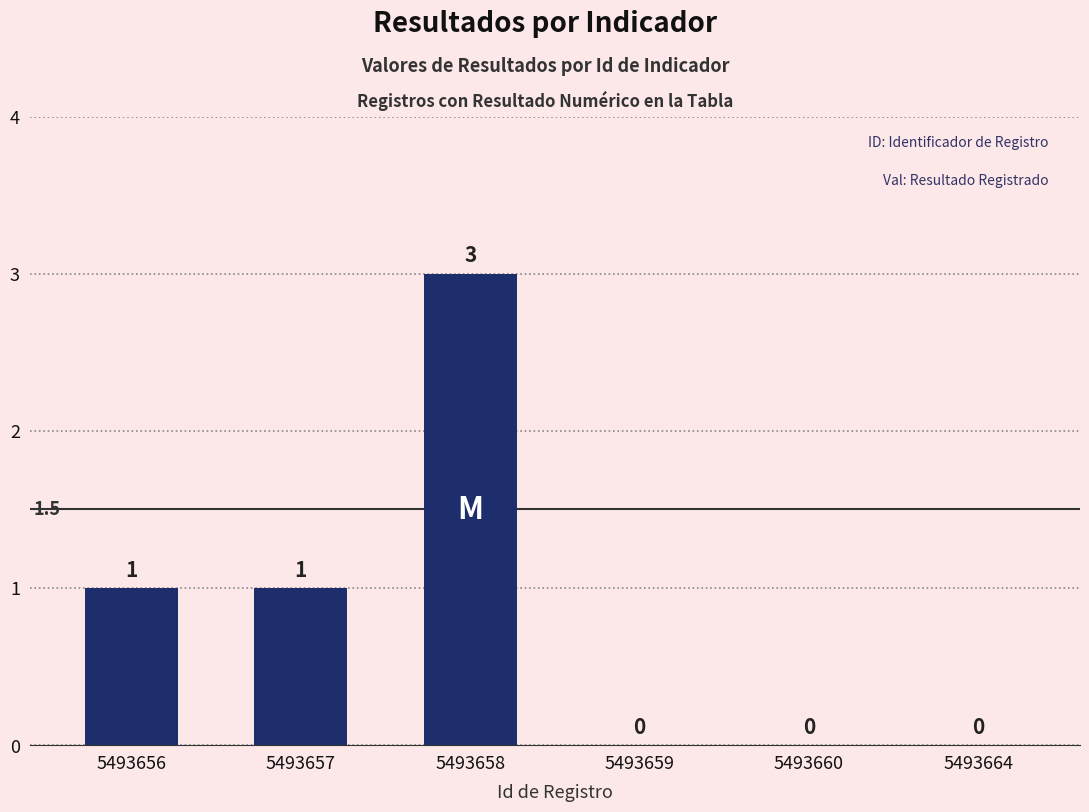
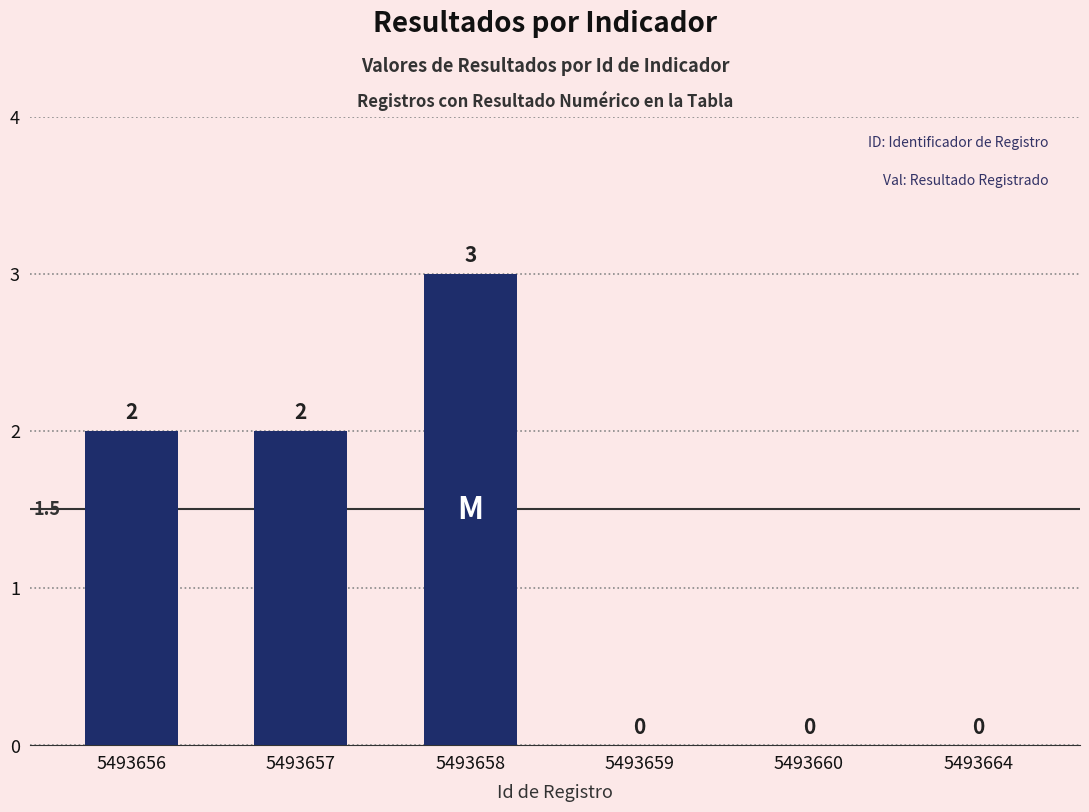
5493656: 1 -> 2
5493657: 1 -> 2
